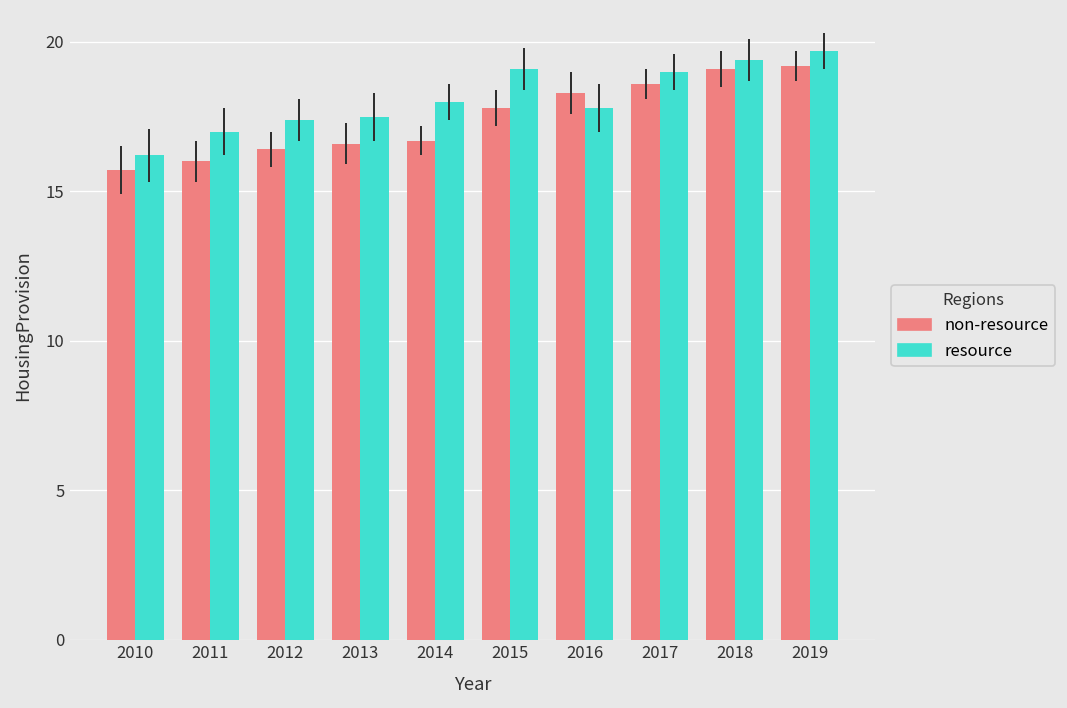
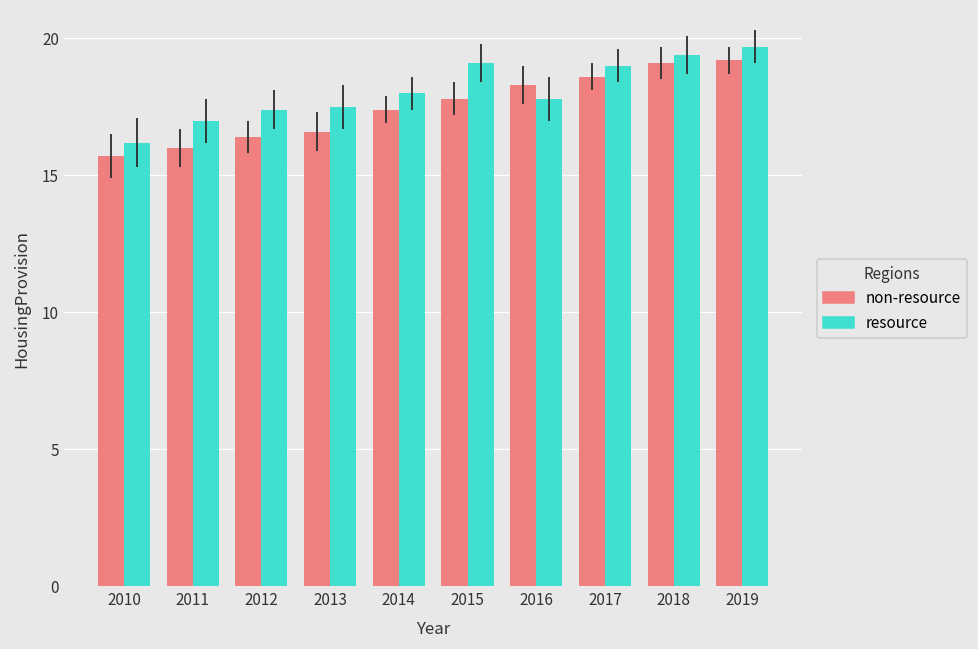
non-resource, 2014: 16.7 -> 17.4
